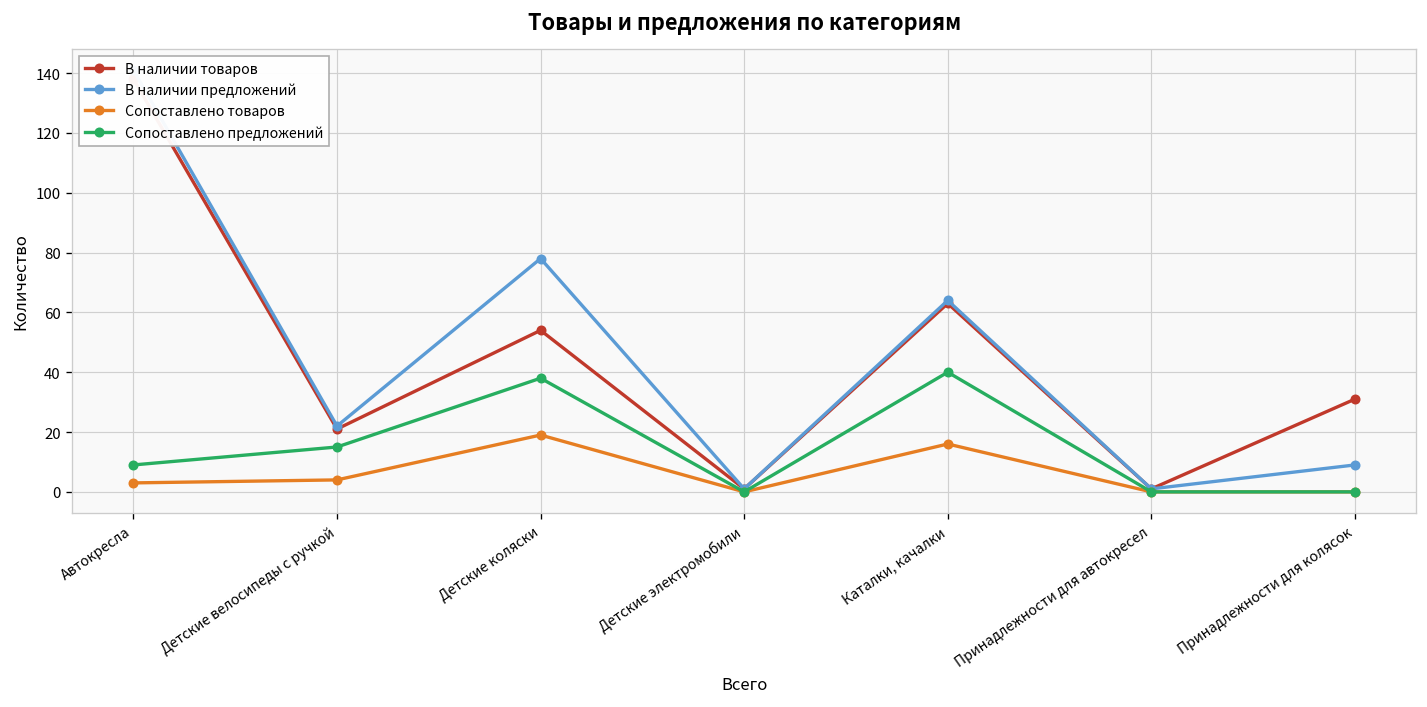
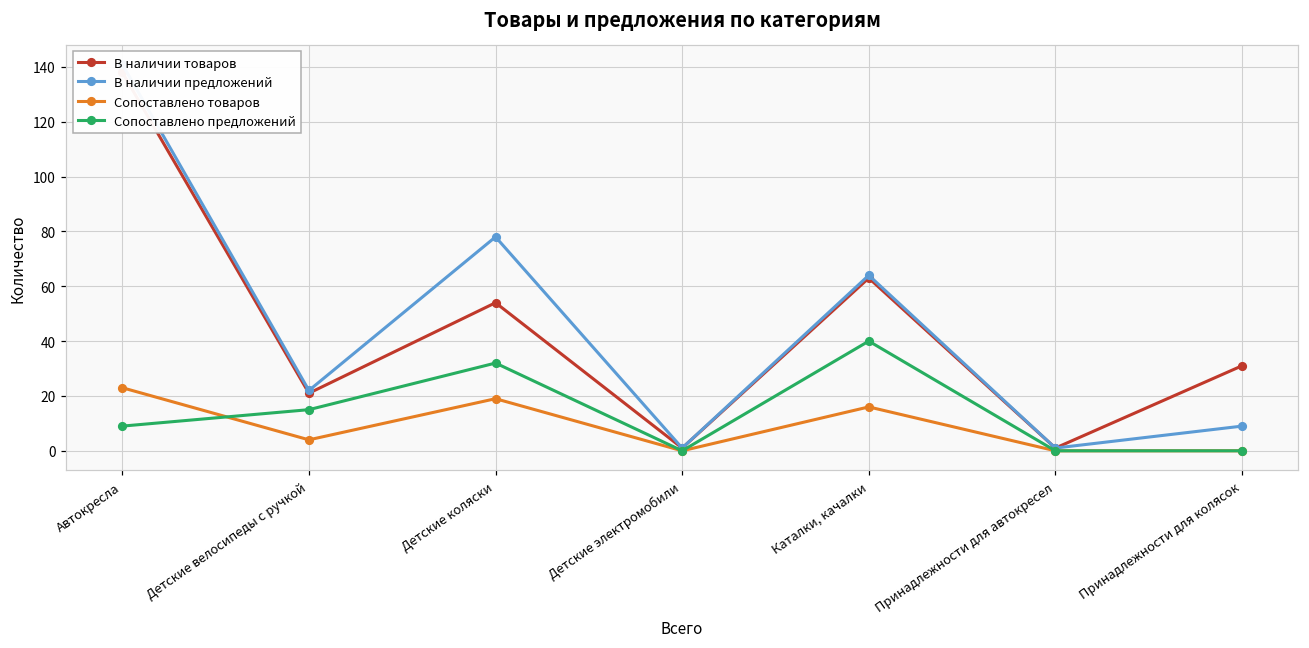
Сопоставлено товаров, Автокресла: 3 -> 23
Сопоставлено предложений, Детские коляски: 38 -> 32
